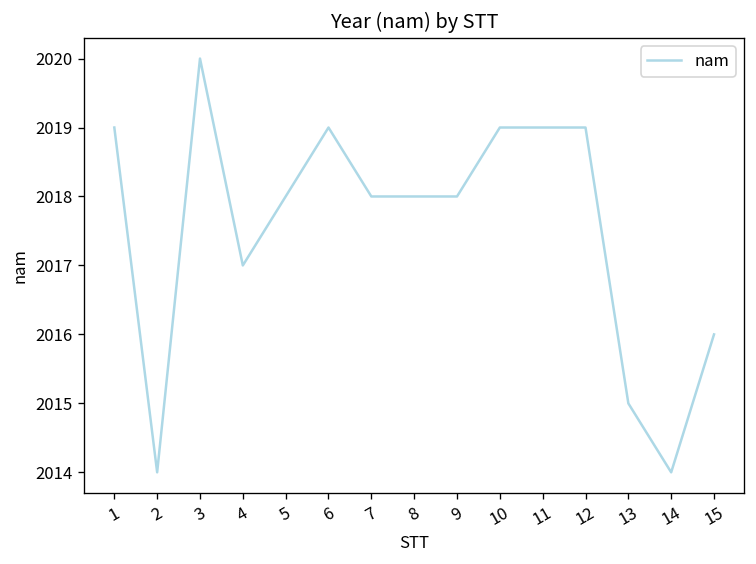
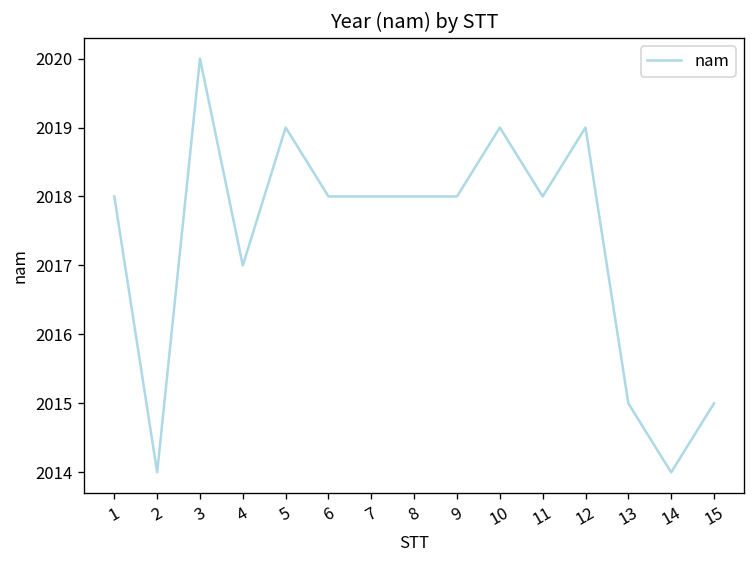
1: 2019 -> 2018
5: 2018 -> 2019
6: 2019 -> 2018
11: 2019 -> 2018
15: 2016 -> 2015
